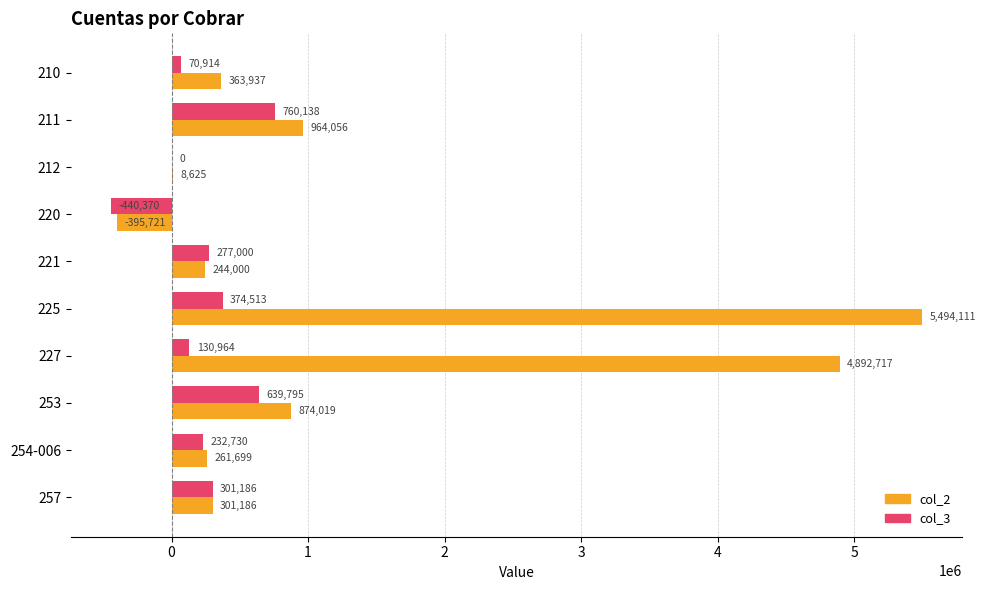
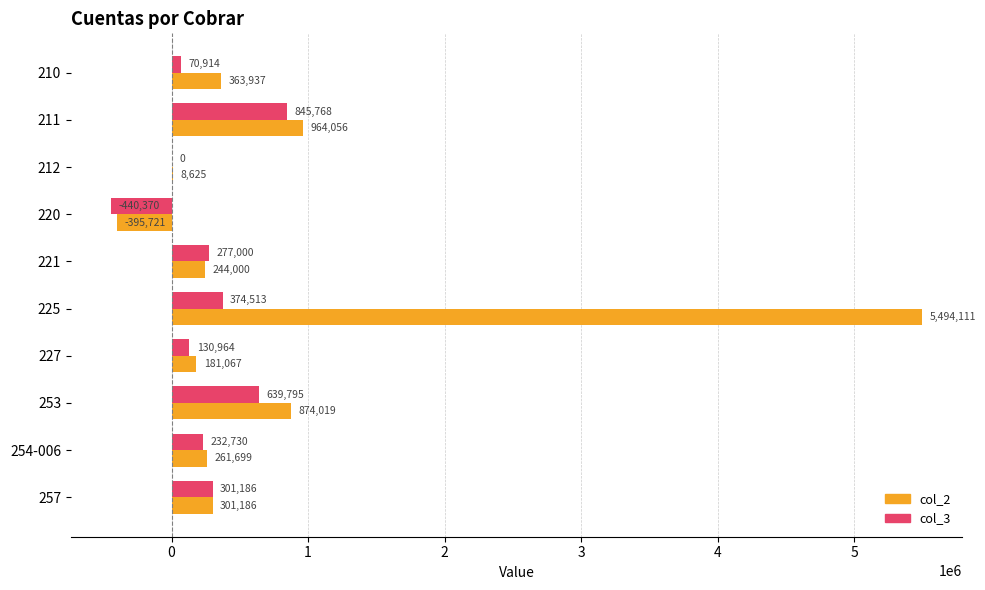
col_3, 211: 760,138 -> 845,768
col_2, 227: 4,892,717 -> 181,067
